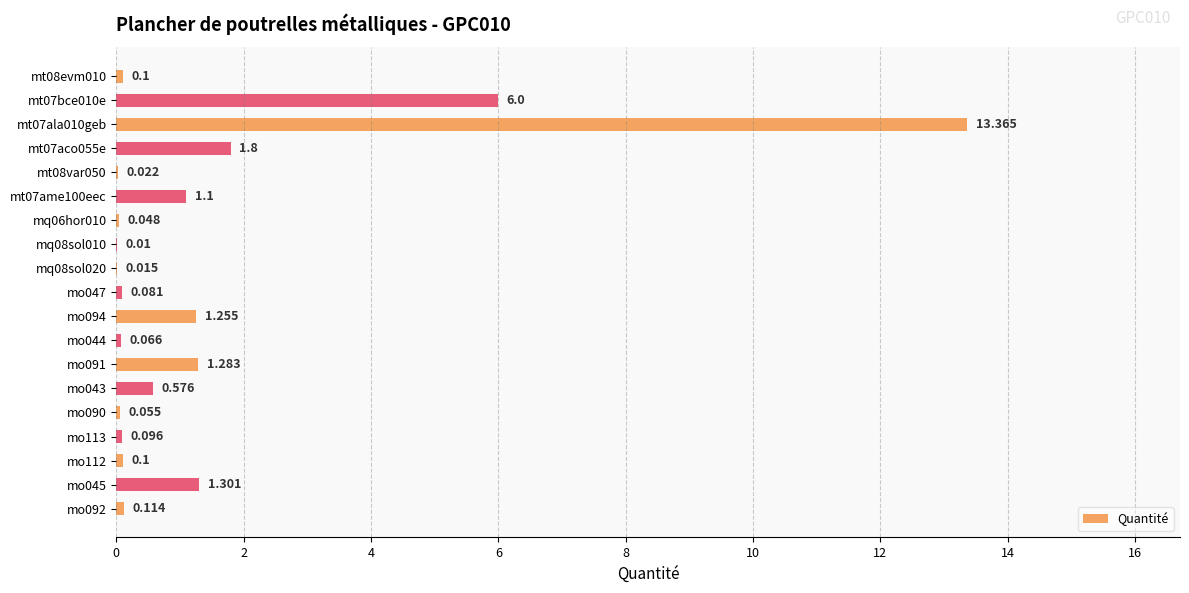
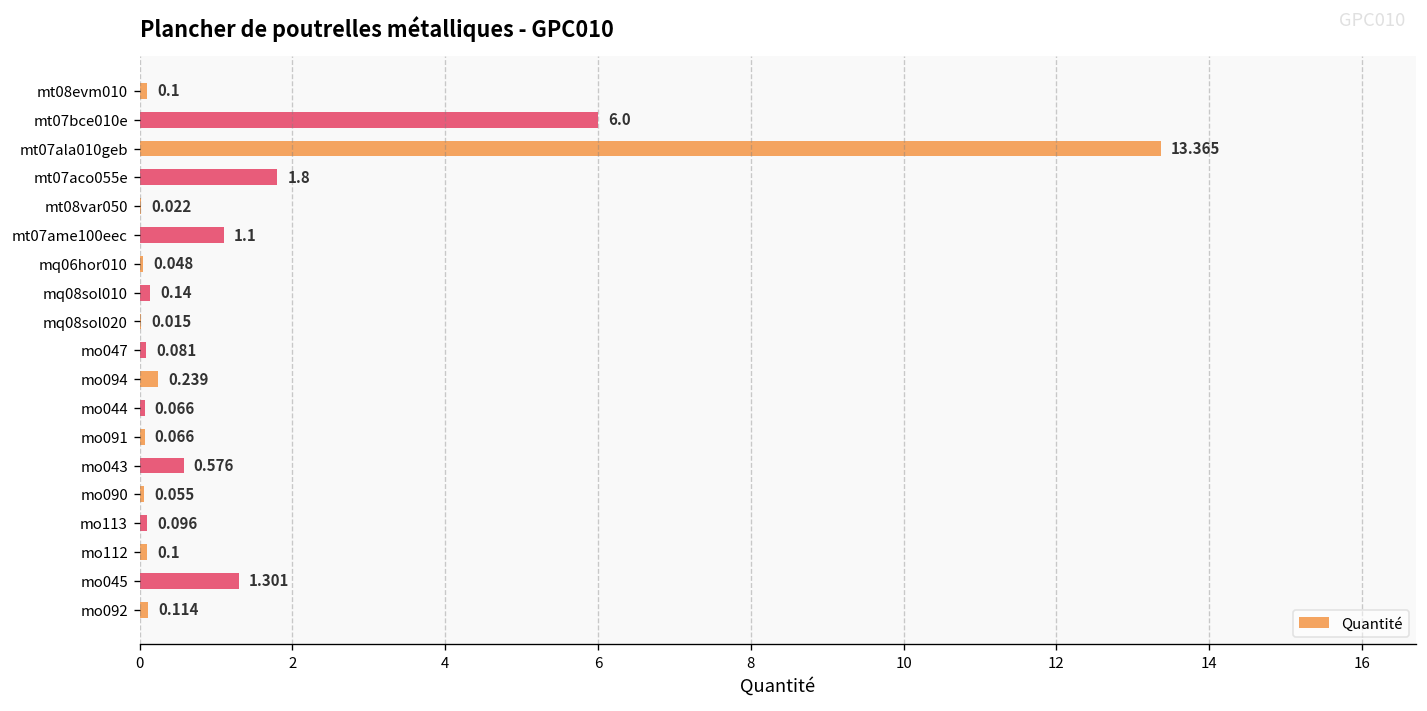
mq08sol010: 0.01 -> 0.14
mo094: 1.255 -> 0.239
mo091: 1.283 -> 0.066
